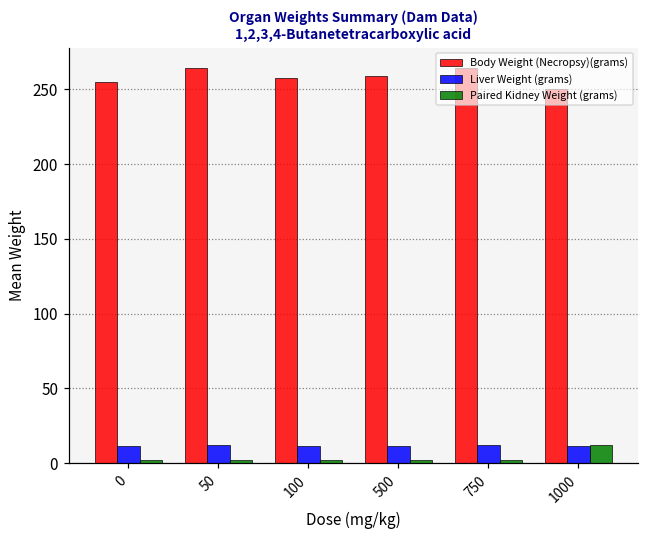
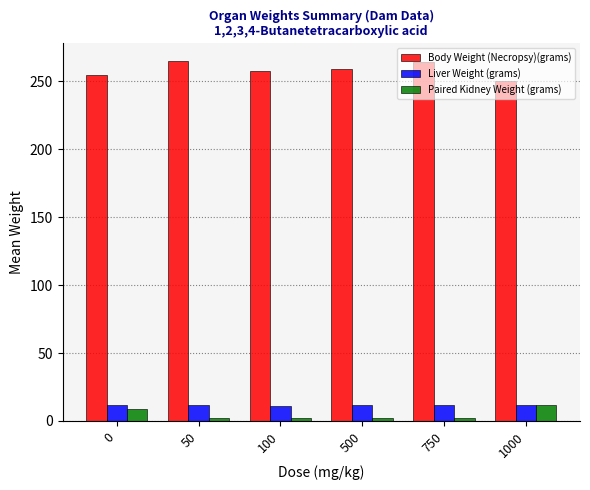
Paired Kidney Weight (grams), 0: 2 -> 9
